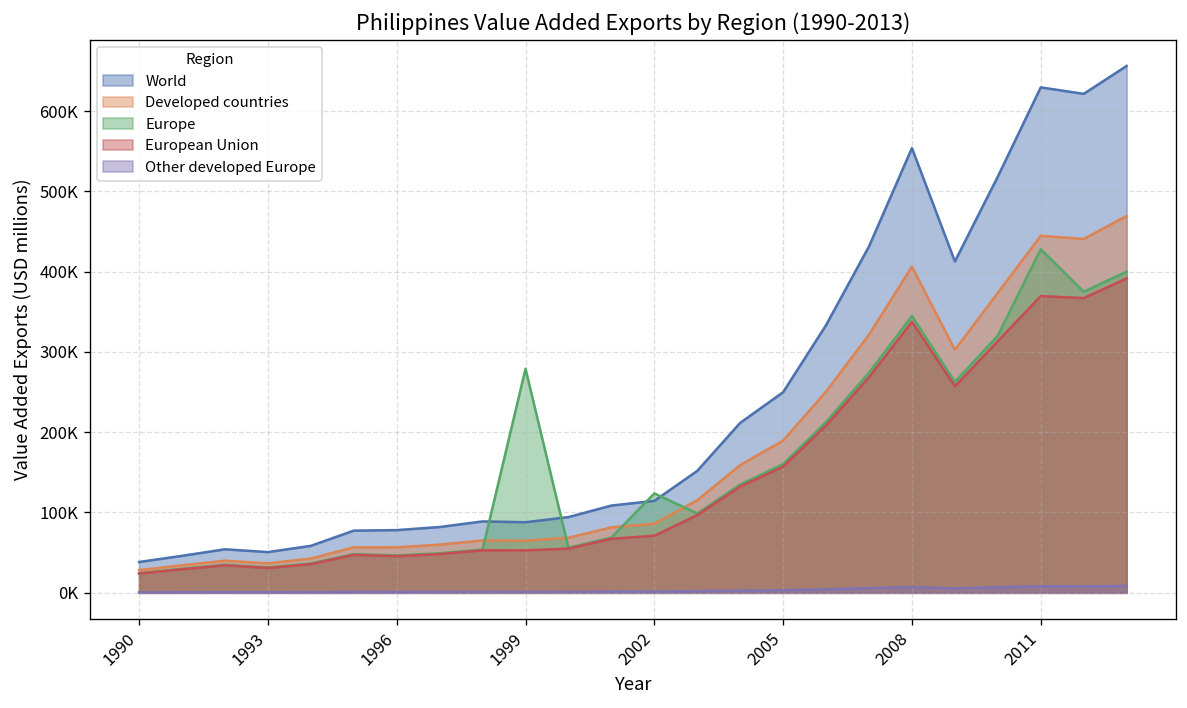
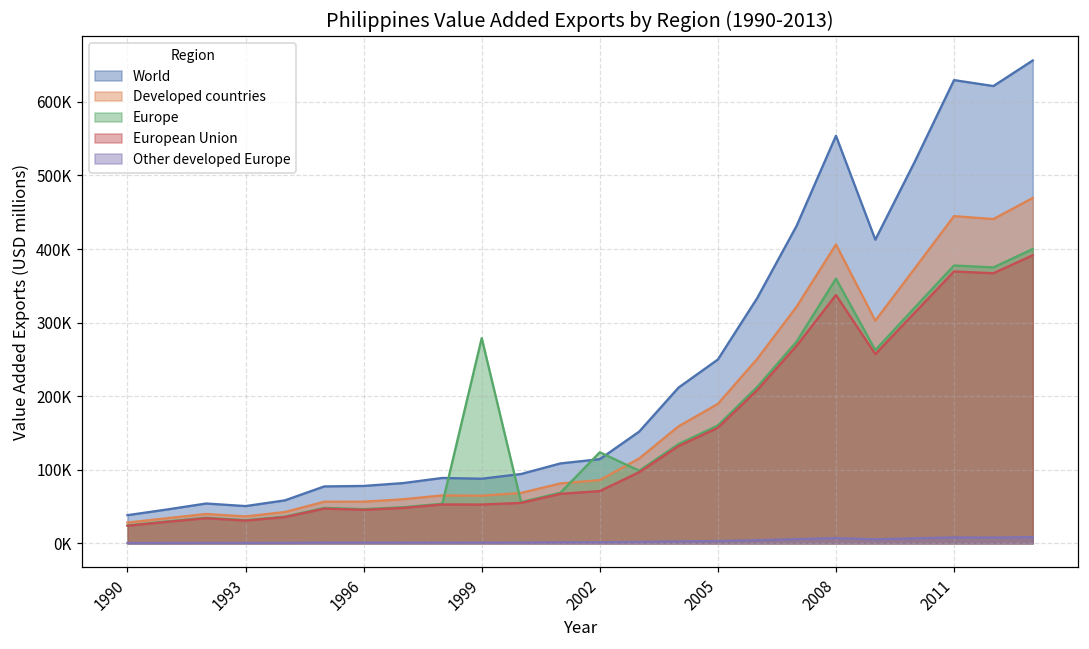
Europe, 2008: 340000 -> 360000
Europe, 2011: 430000 -> 380000
